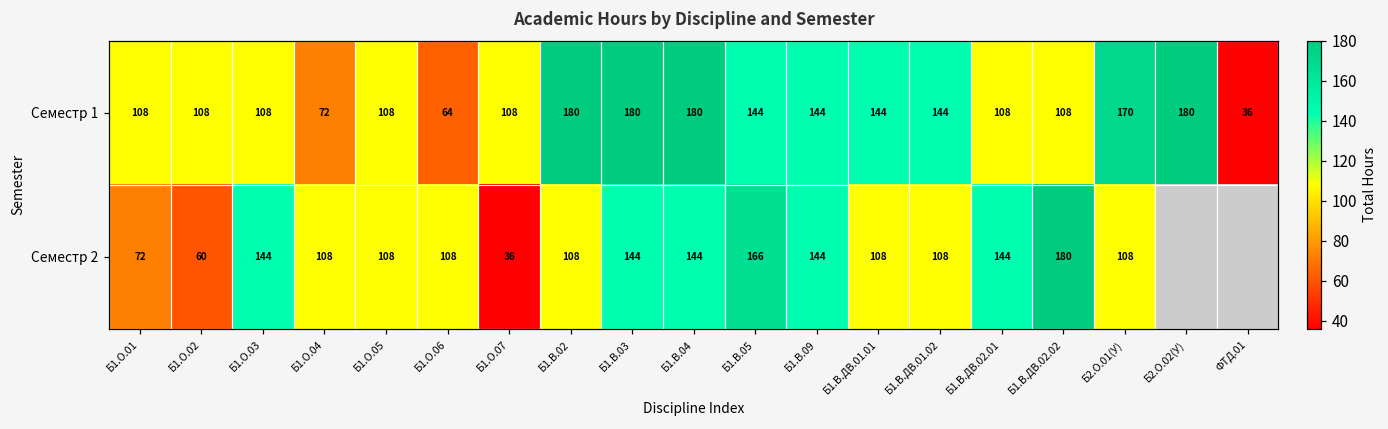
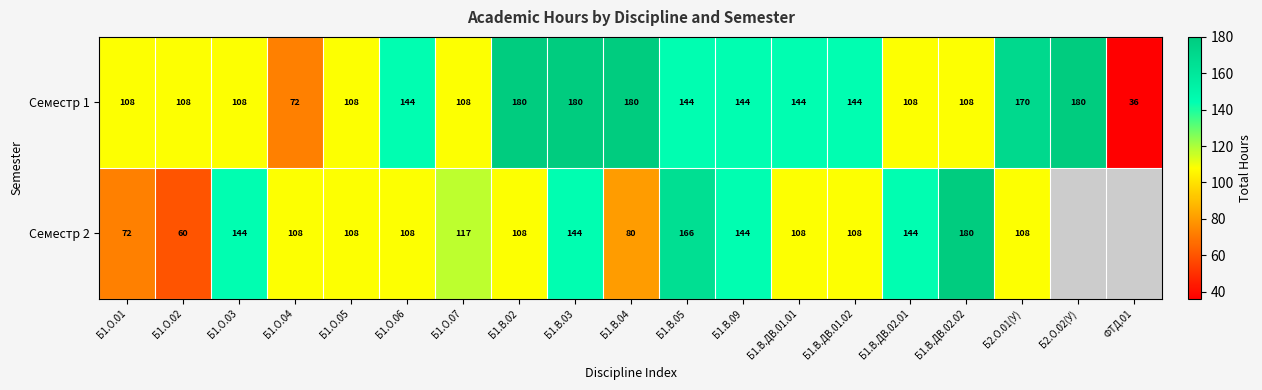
Семестр 1, Б1.О.06: 64 -> 144
Семестр 2, Б1.О.07: 36 -> 117
Семестр 2, Б1.В.04: 144 -> 80
